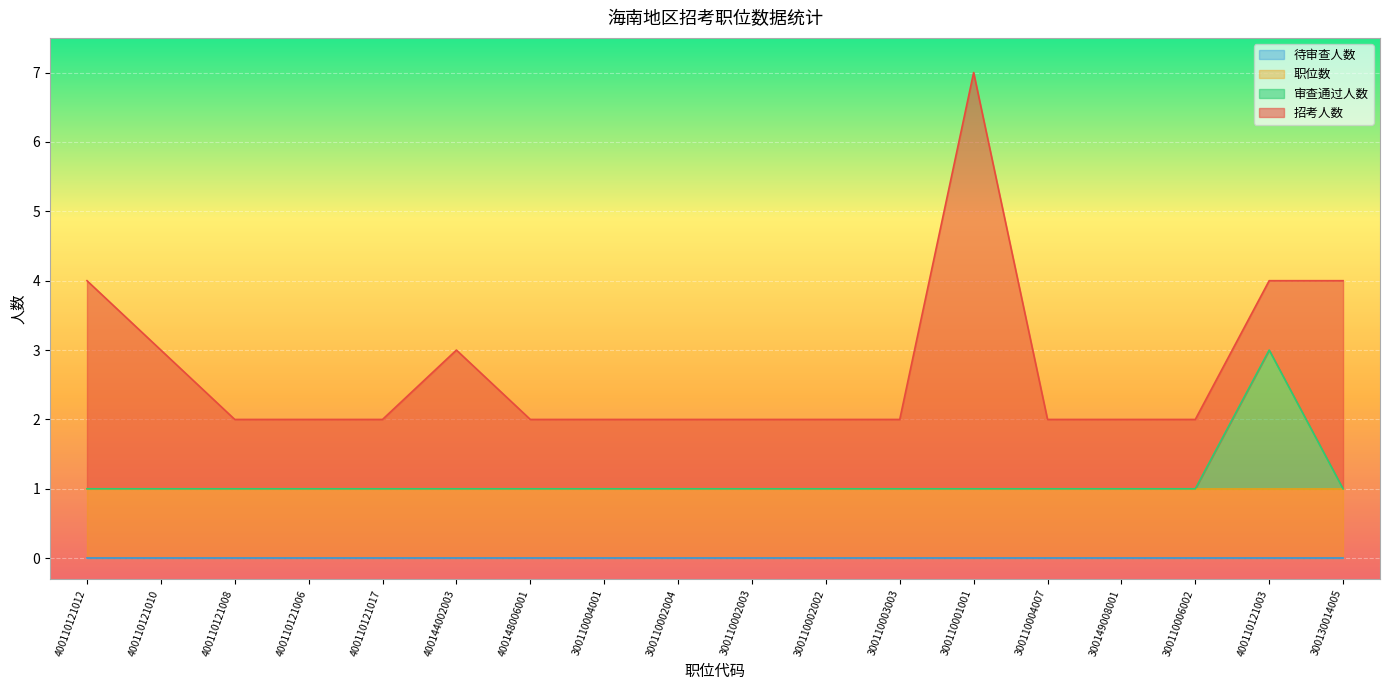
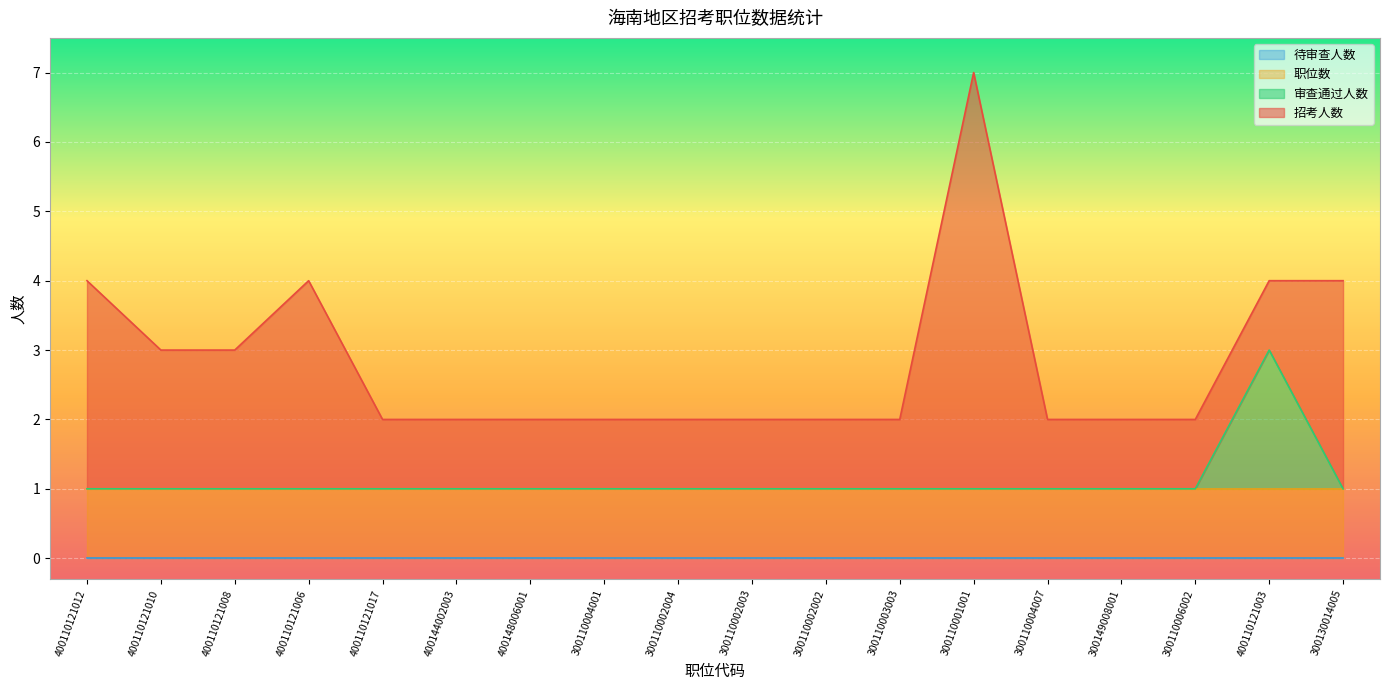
招考人数, 400110121008: 1 -> 2
招考人数, 400110121006: 1 -> 3
招考人数, 400144002003: 2 -> 1
